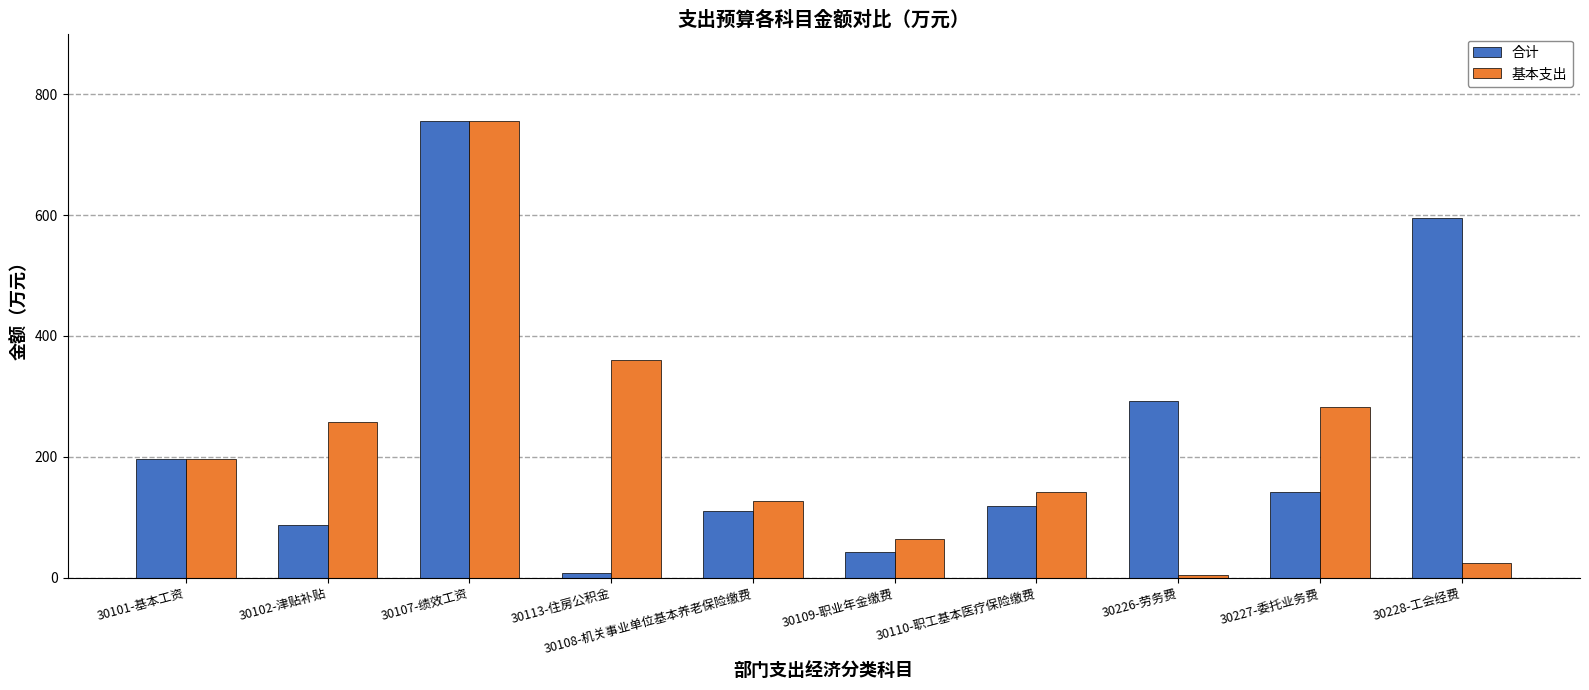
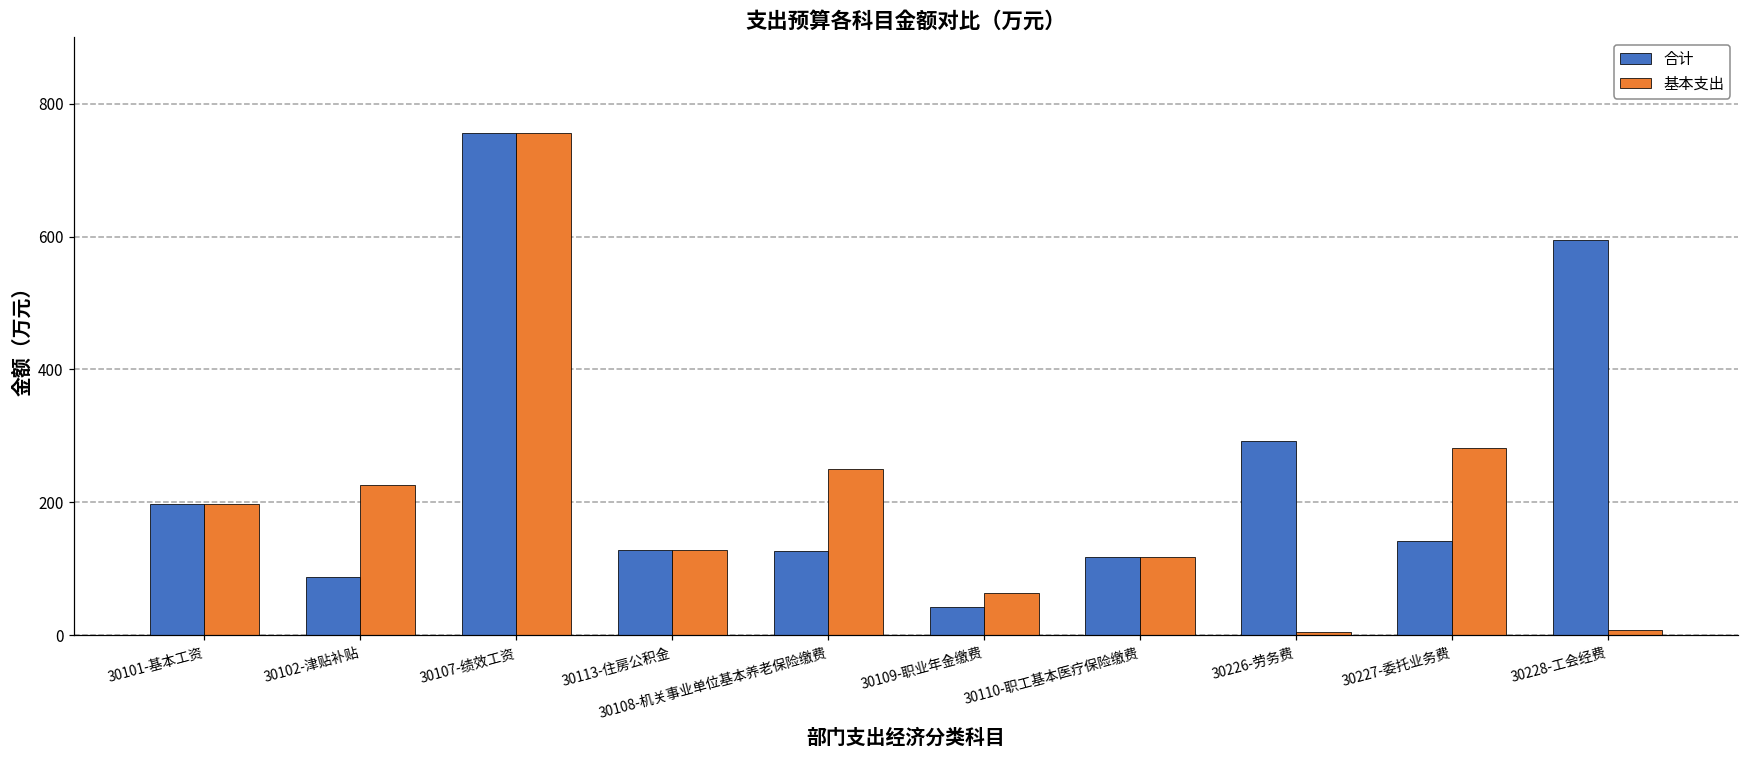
基本支出, 30102-津贴补贴: 260 -> 230
合计, 30113-住房公积金: 10 -> 130
基本支出, 30113-住房公积金: 360 -> 130
合计, 30108-机关事业单位基本养老保险缴费: 110 -> 130
基本支出, 30108-机关事业单位基本养老保险缴费: 130 -> 250
基本支出, 30110-职工基本医疗保险缴费: 140 -> 120
基本支出, 30228-工会经费: 20 -> 10
